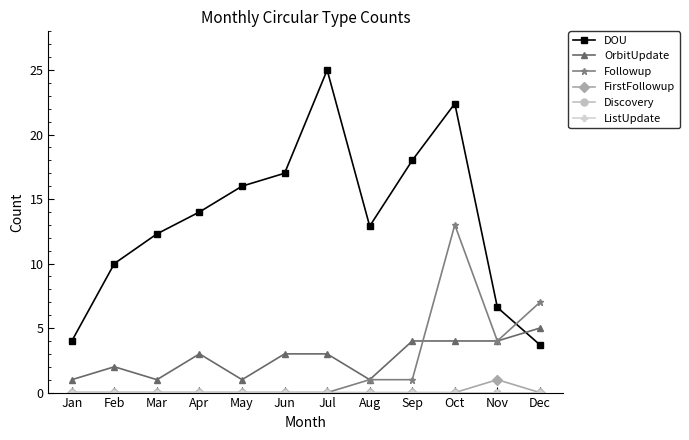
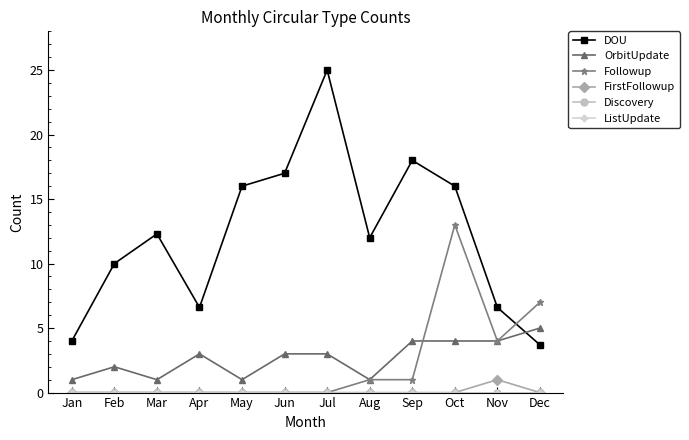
DOU, Apr: 14.0 -> 6.6
DOU, Aug: 12.9 -> 12.0
DOU, Oct: 22.4 -> 16.0
